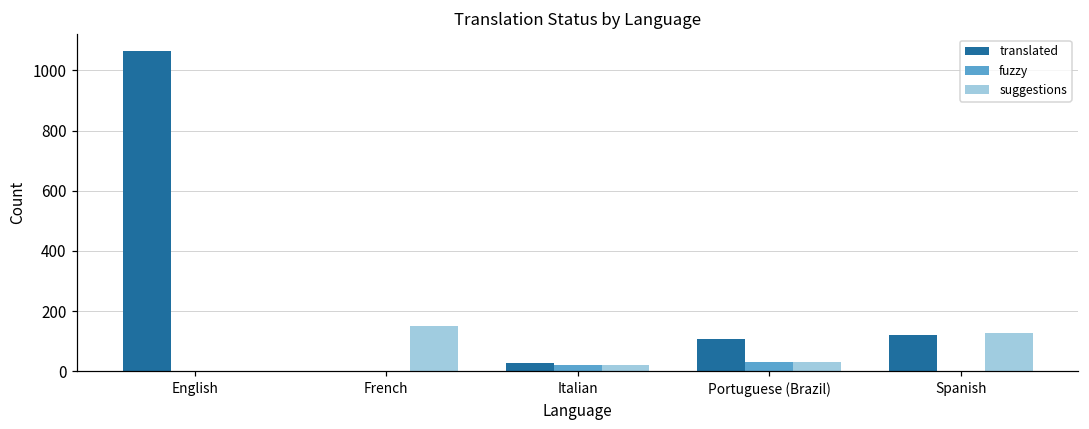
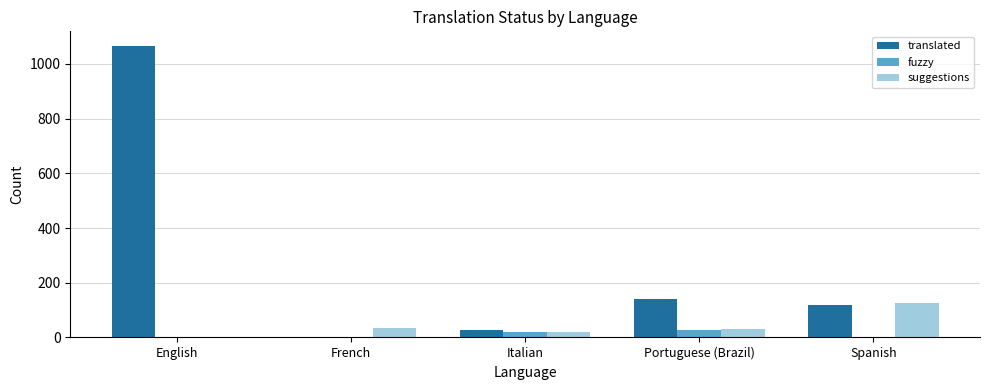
suggestions, French: 150 -> 30
translated, Portuguese (Brazil): 110 -> 140
